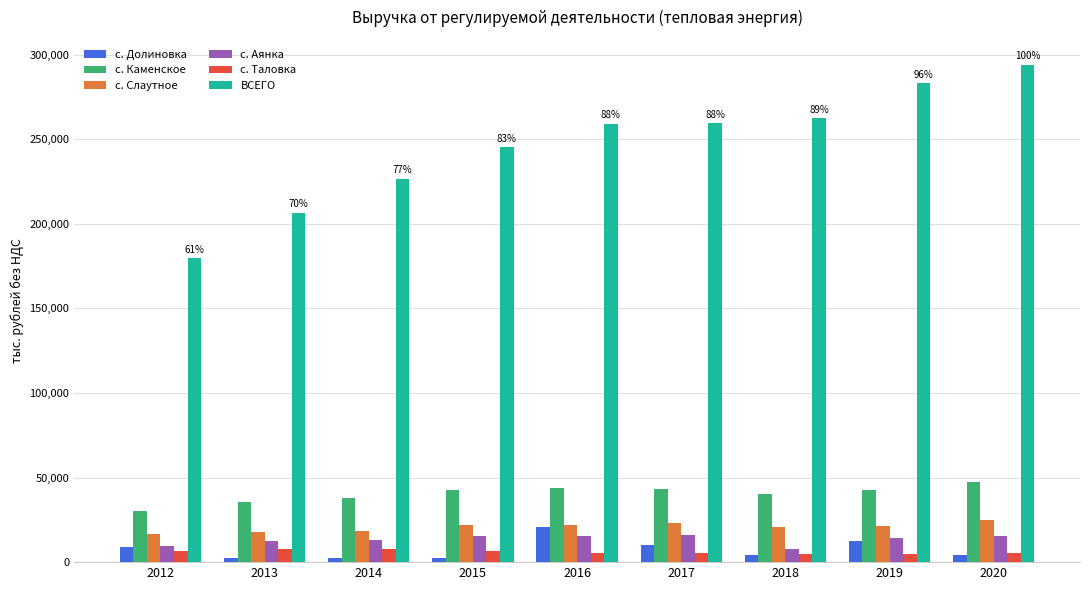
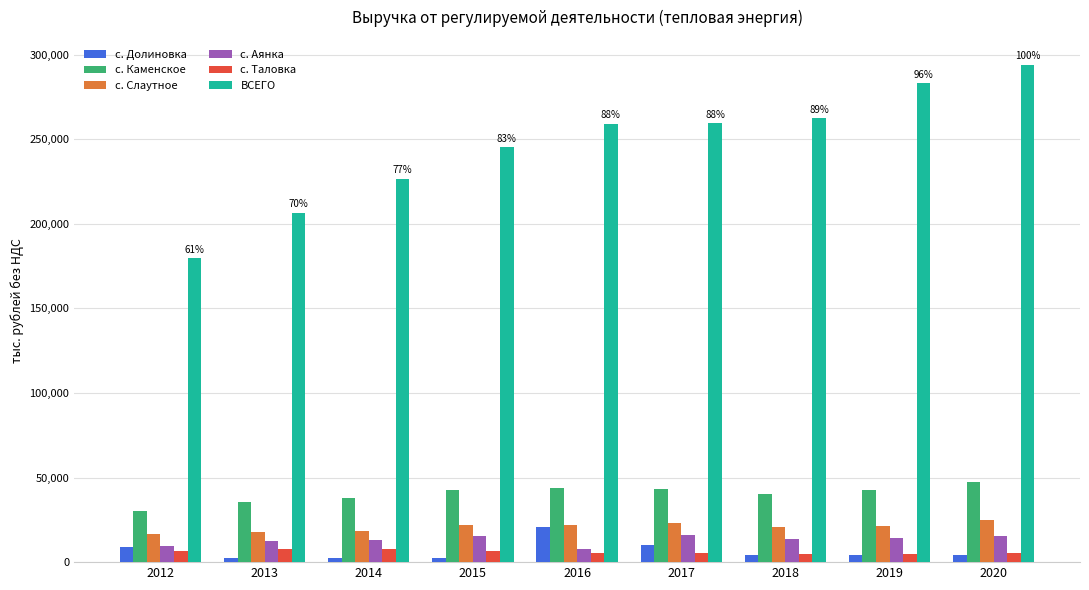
с. Аянка, 2016: 16,000 -> 8,000
с. Аянка, 2018: 8,000 -> 14,000
с. Долиновка, 2019: 12,000 -> 4,000
